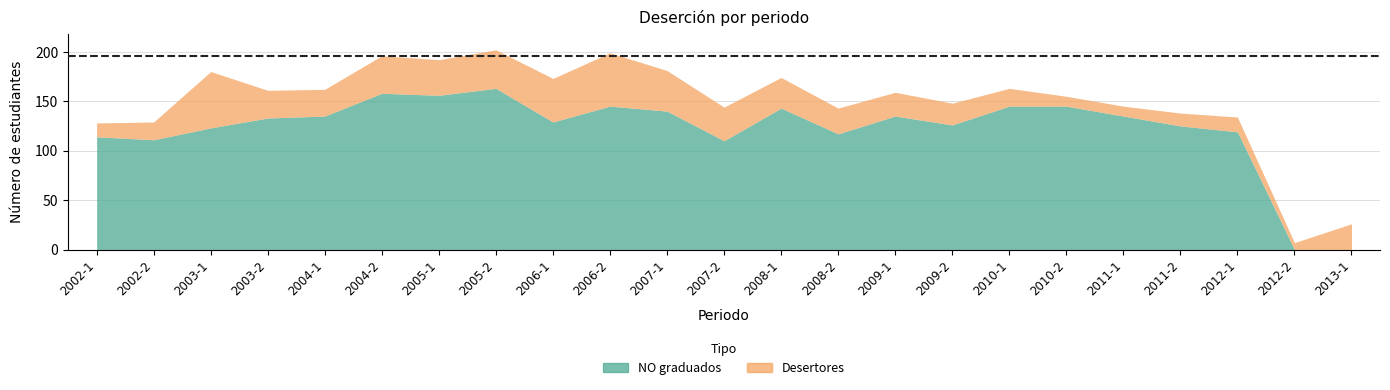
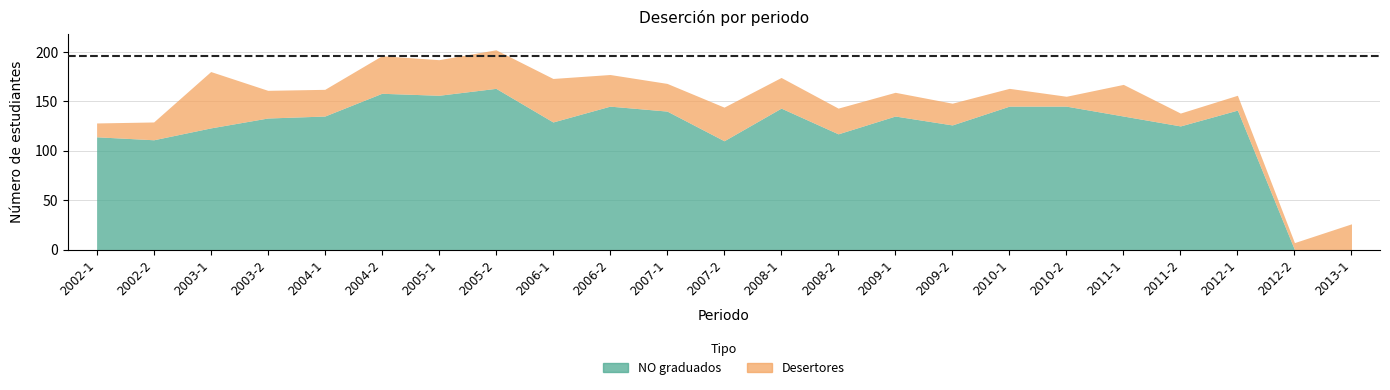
Desertores, 2006-2: 50 -> 30
Desertores, 2007-1: 40 -> 30
Desertores, 2011-1: 10 -> 30
NO graduados, 2012-1: 120 -> 140
